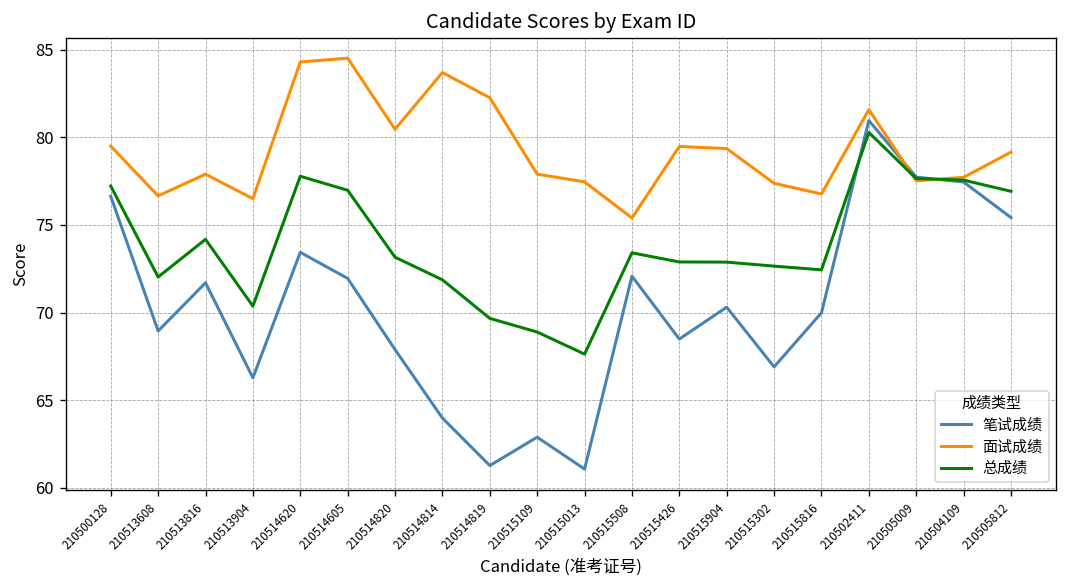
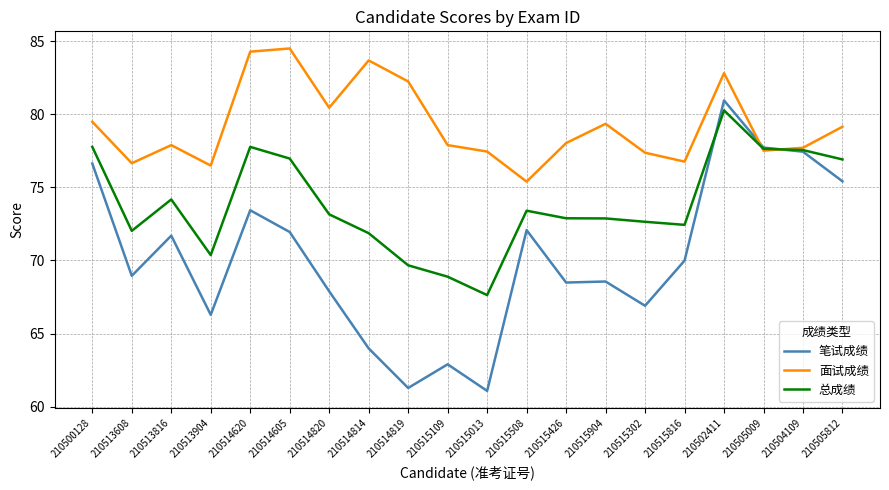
总成绩, 210500128: 77.2 -> 77.8
面试成绩, 210515426: 79.5 -> 78.0
笔试成绩, 210515904: 70.3 -> 68.6
面试成绩, 210502411: 81.6 -> 82.8
